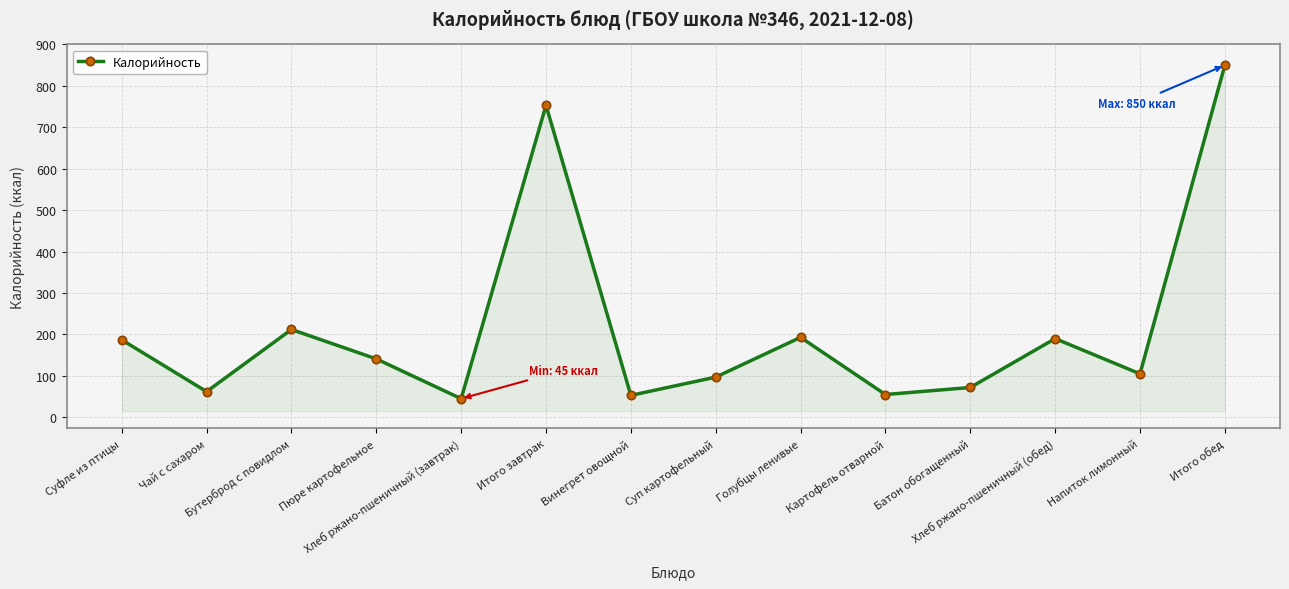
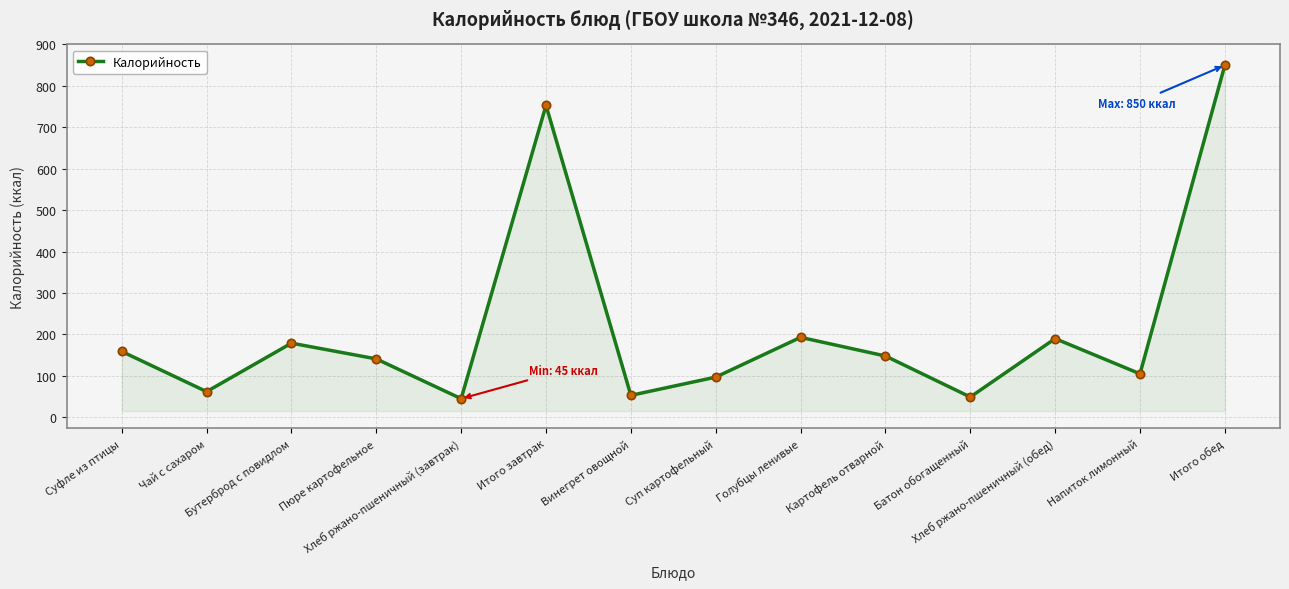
Суфле из птицы: 190 -> 160
Бутерброд с повидлом: 210 -> 180
Картофель отварной: 60 -> 150
Батон обогащенный: 70 -> 50
